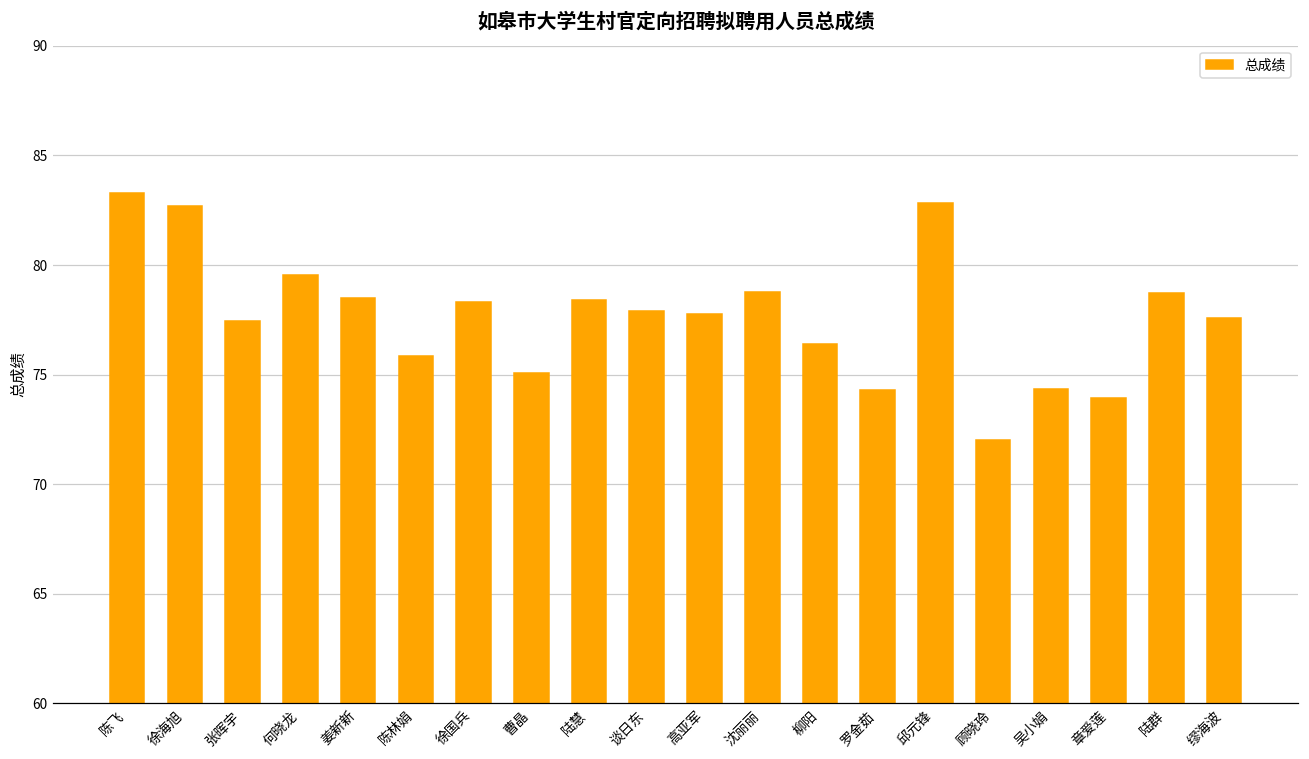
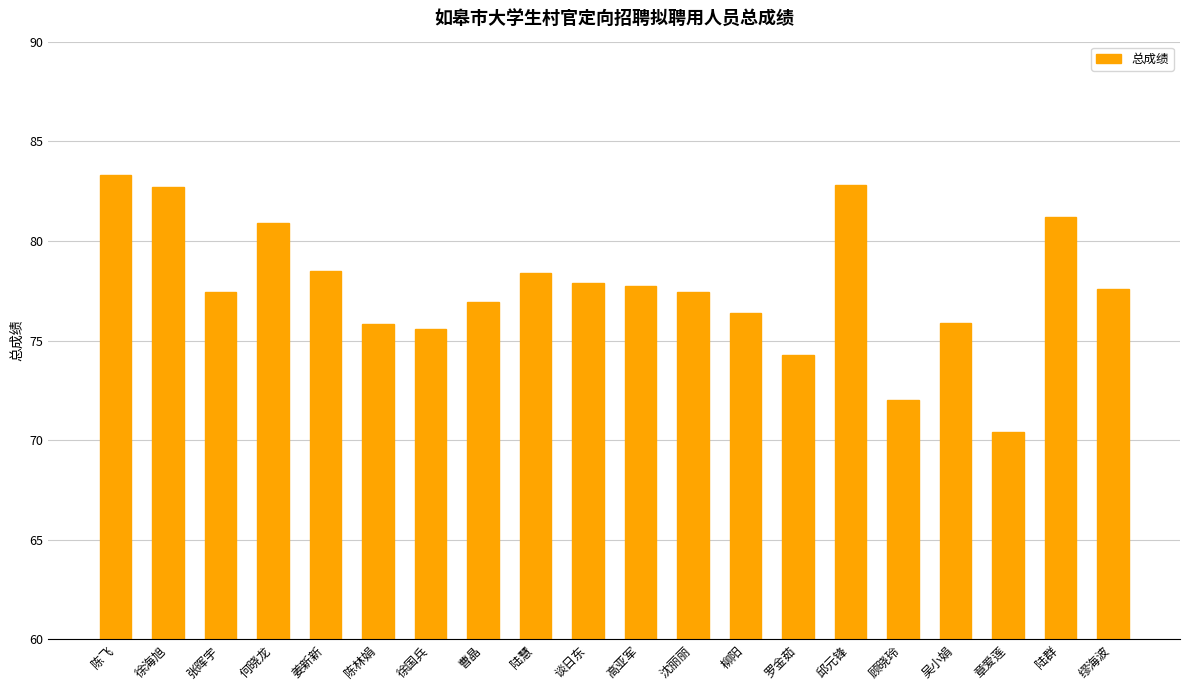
何晓龙: 79.6 -> 80.9
徐国兵: 78.3 -> 75.6
曹晶: 75.1 -> 76.9
沈丽丽: 78.8 -> 77.5
吴小娟: 74.4 -> 75.9
章爱莲: 73.9 -> 70.4
陆群: 78.7 -> 81.2
